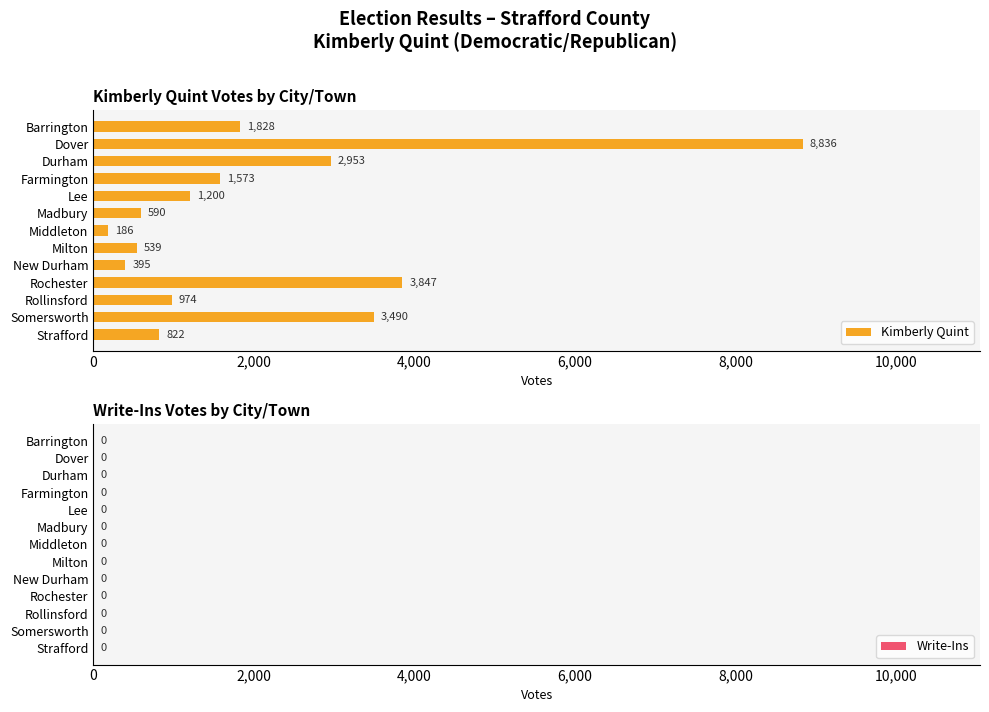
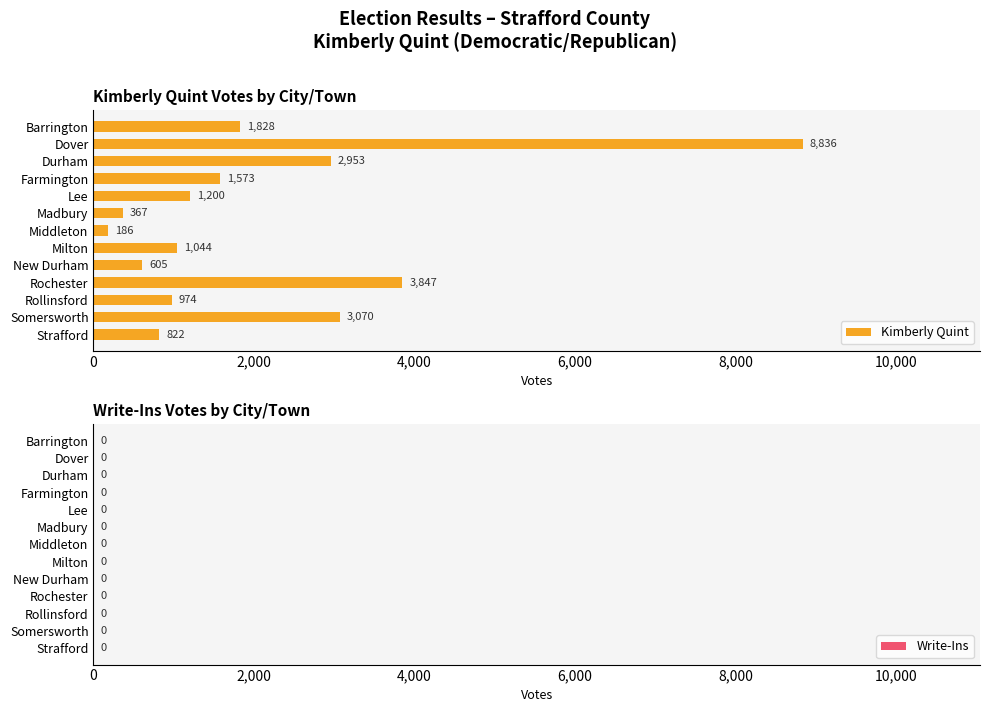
Kimberly Quint Votes by City/Town, Madbury: 590 -> 367
Kimberly Quint Votes by City/Town, Milton: 539 -> 1,044
Kimberly Quint Votes by City/Town, New Durham: 395 -> 605
Kimberly Quint Votes by City/Town, Somersworth: 3,490 -> 3,070
